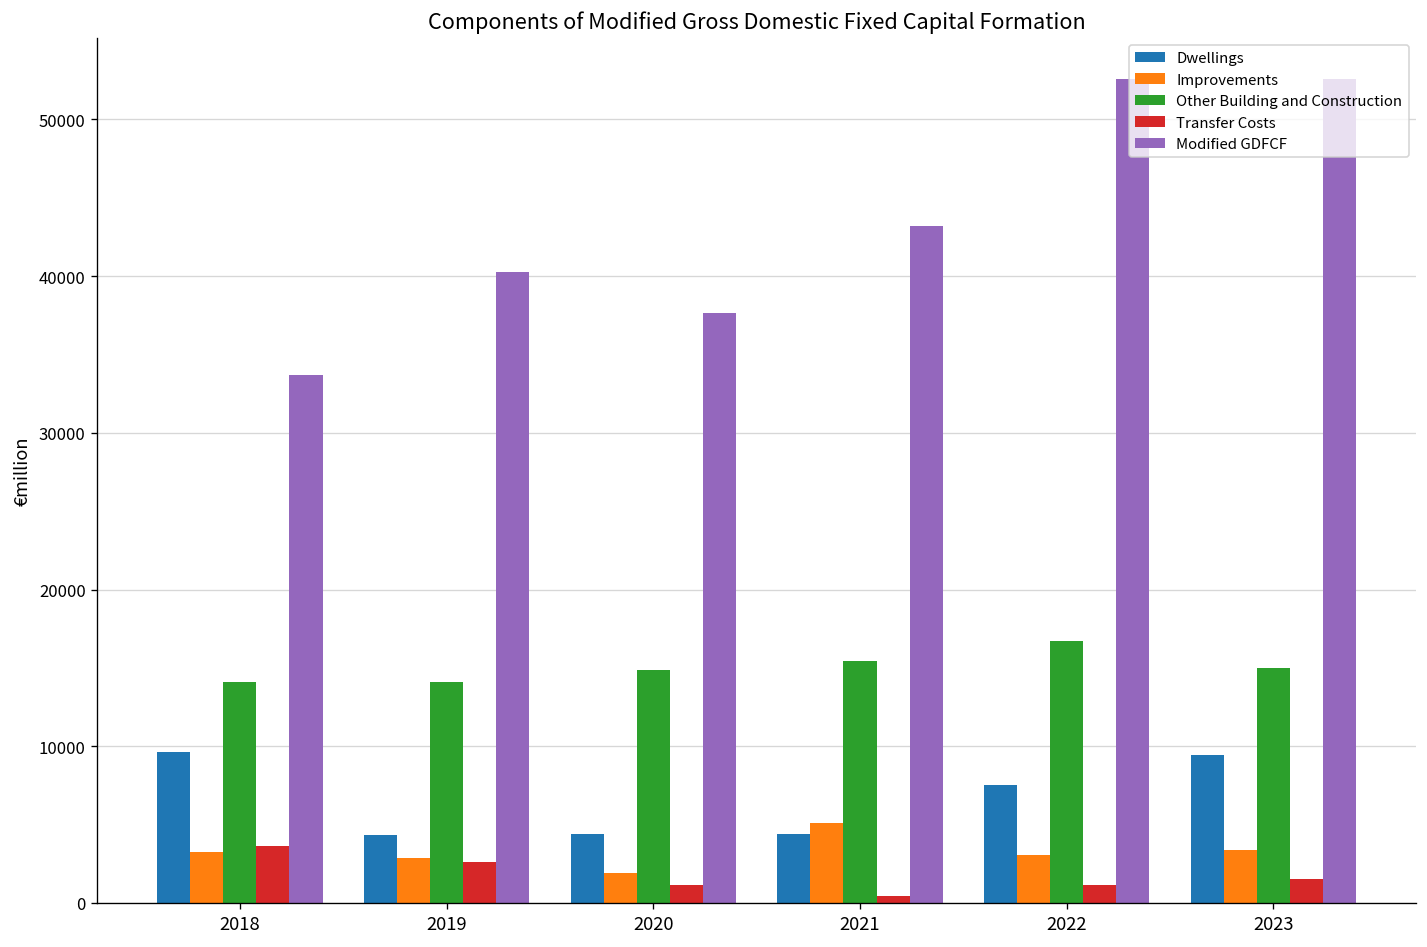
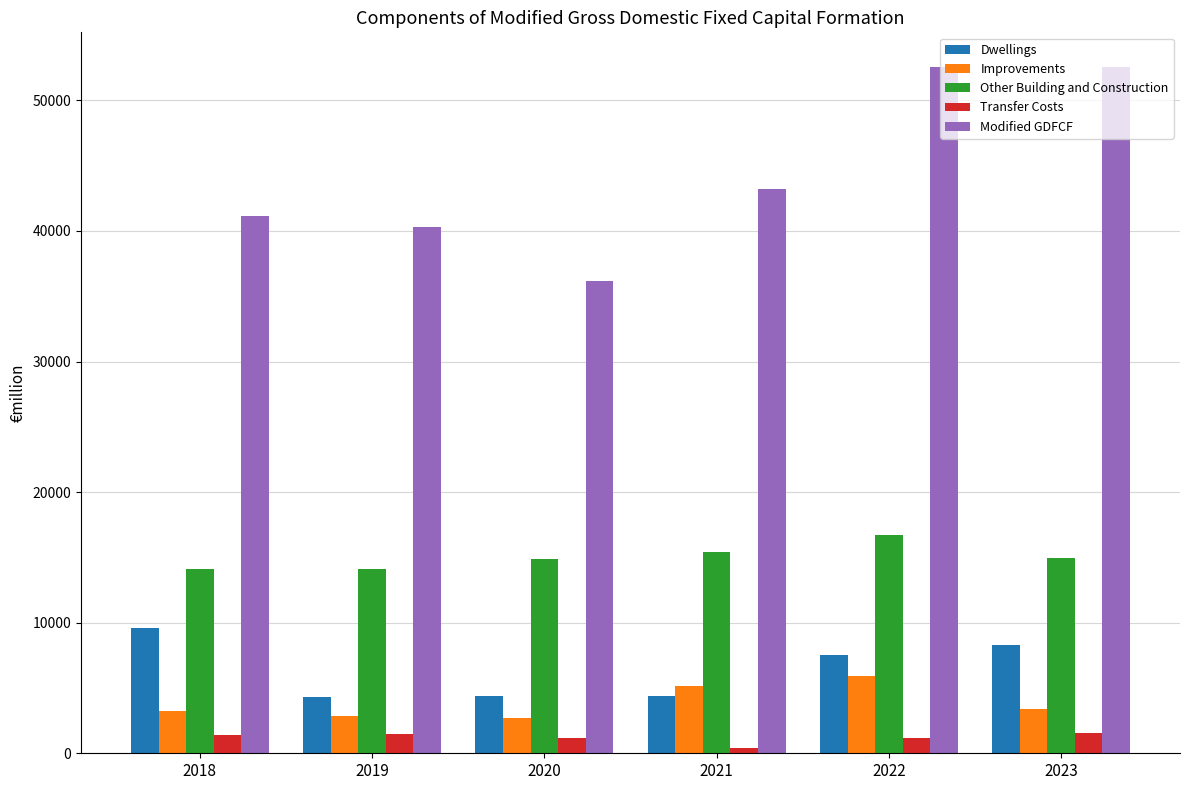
Transfer Costs, 2018: 3700 -> 1400
Modified GDFCF, 2018: 33700 -> 41200
Transfer Costs, 2019: 2600 -> 1500
Improvements, 2020: 1900 -> 2700
Modified GDFCF, 2020: 37600 -> 36200
Improvements, 2022: 3000 -> 5900
Dwellings, 2023: 9400 -> 8300
